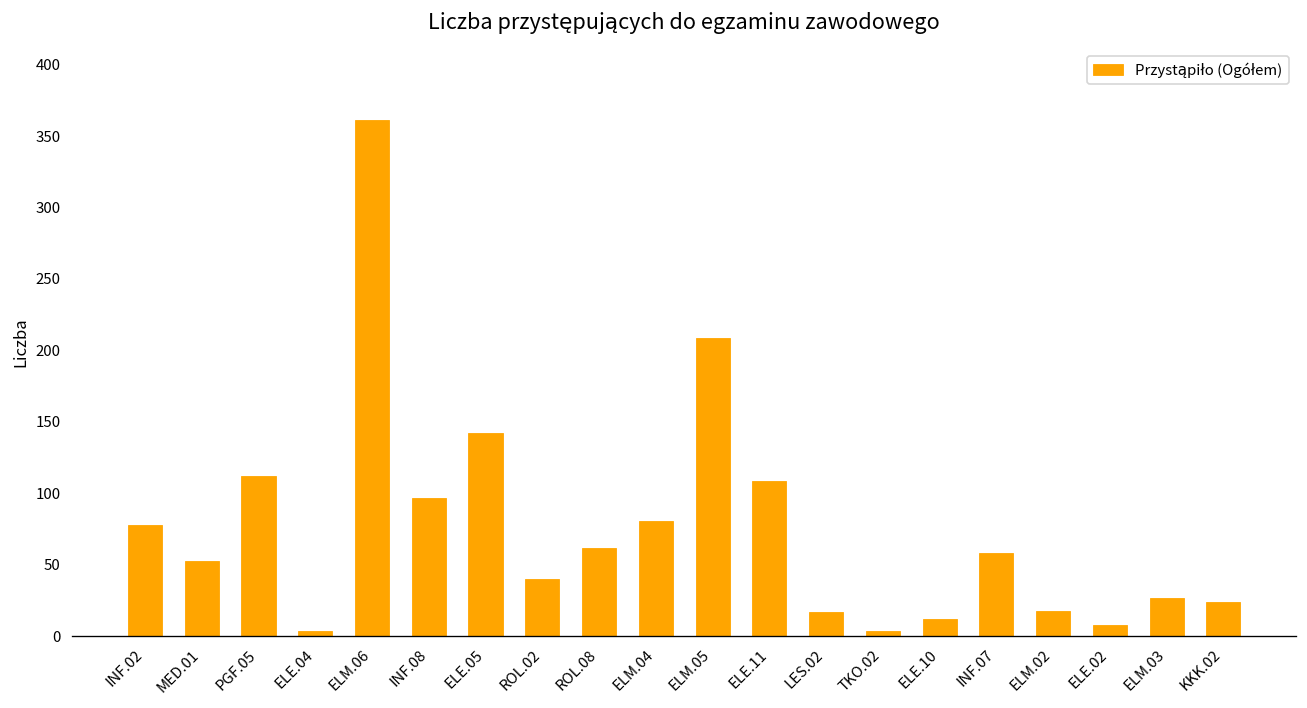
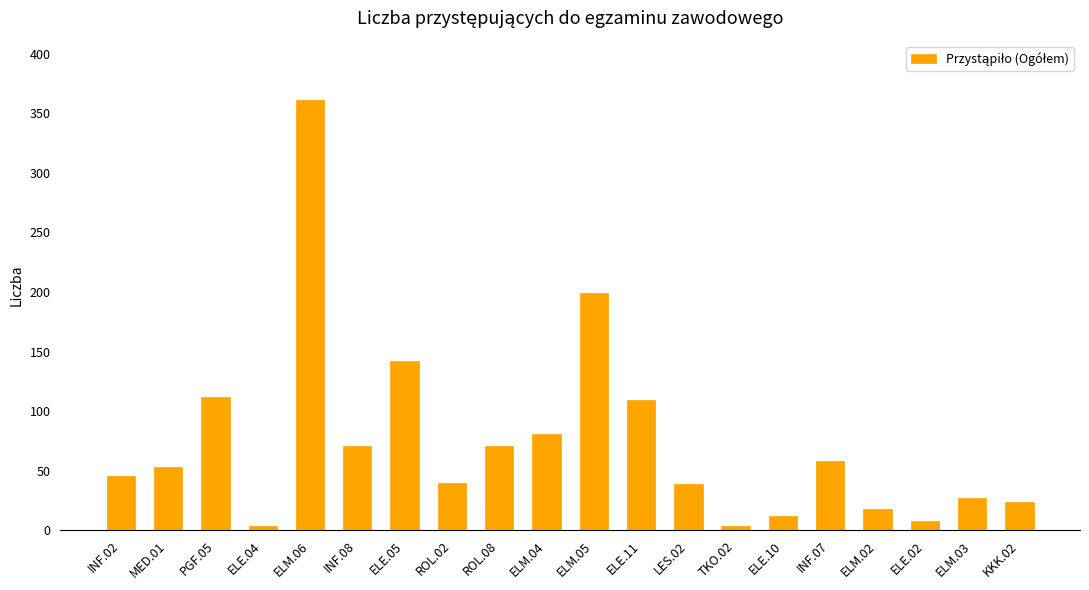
INF.02: 78 -> 46
INF.08: 97 -> 71
ROL.08: 62 -> 71
ELM.05: 209 -> 199
LES.02: 17 -> 39
